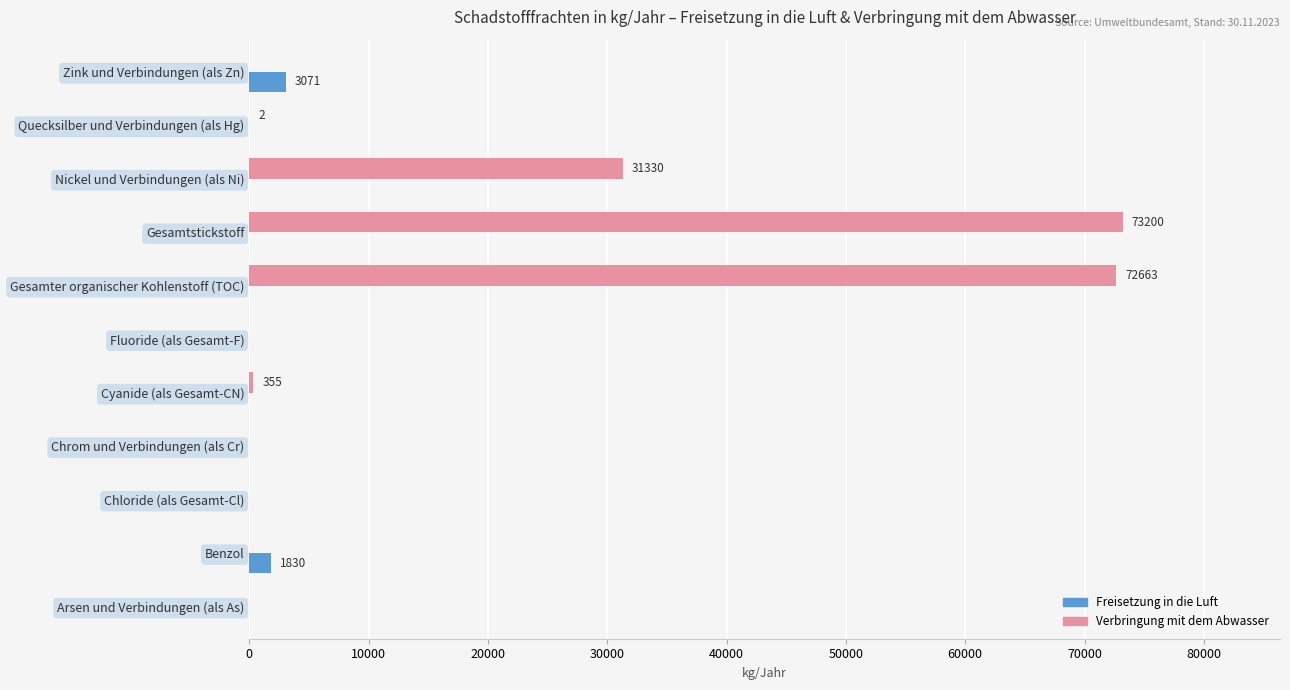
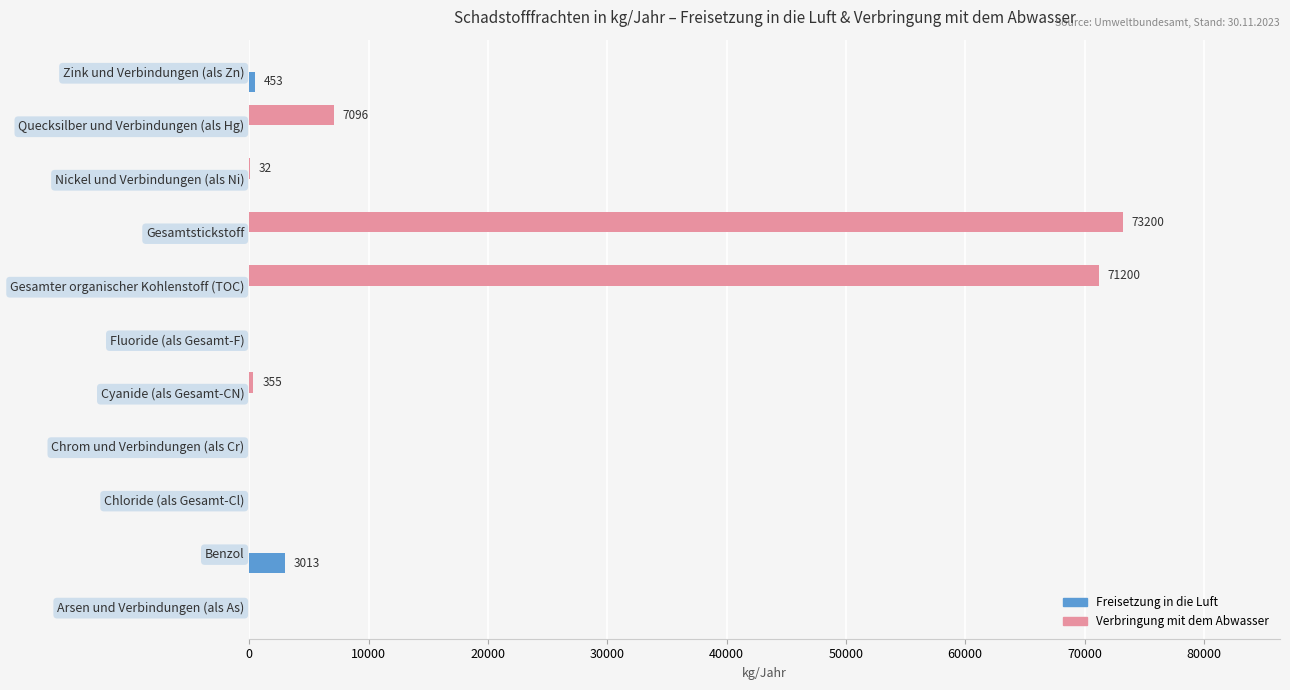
Freisetzung in die Luft, Zink und Verbindungen (als Zn): 3071 -> 453
Verbringung mit dem Abwasser, Quecksilber und Verbindungen (als Hg): 2 -> 7096
Verbringung mit dem Abwasser, Nickel und Verbindungen (als Ni): 31330 -> 32
Verbringung mit dem Abwasser, Gesamter organischer Kohlenstoff (TOC): 72663 -> 71200
Freisetzung in die Luft, Benzol: 1830 -> 3013
